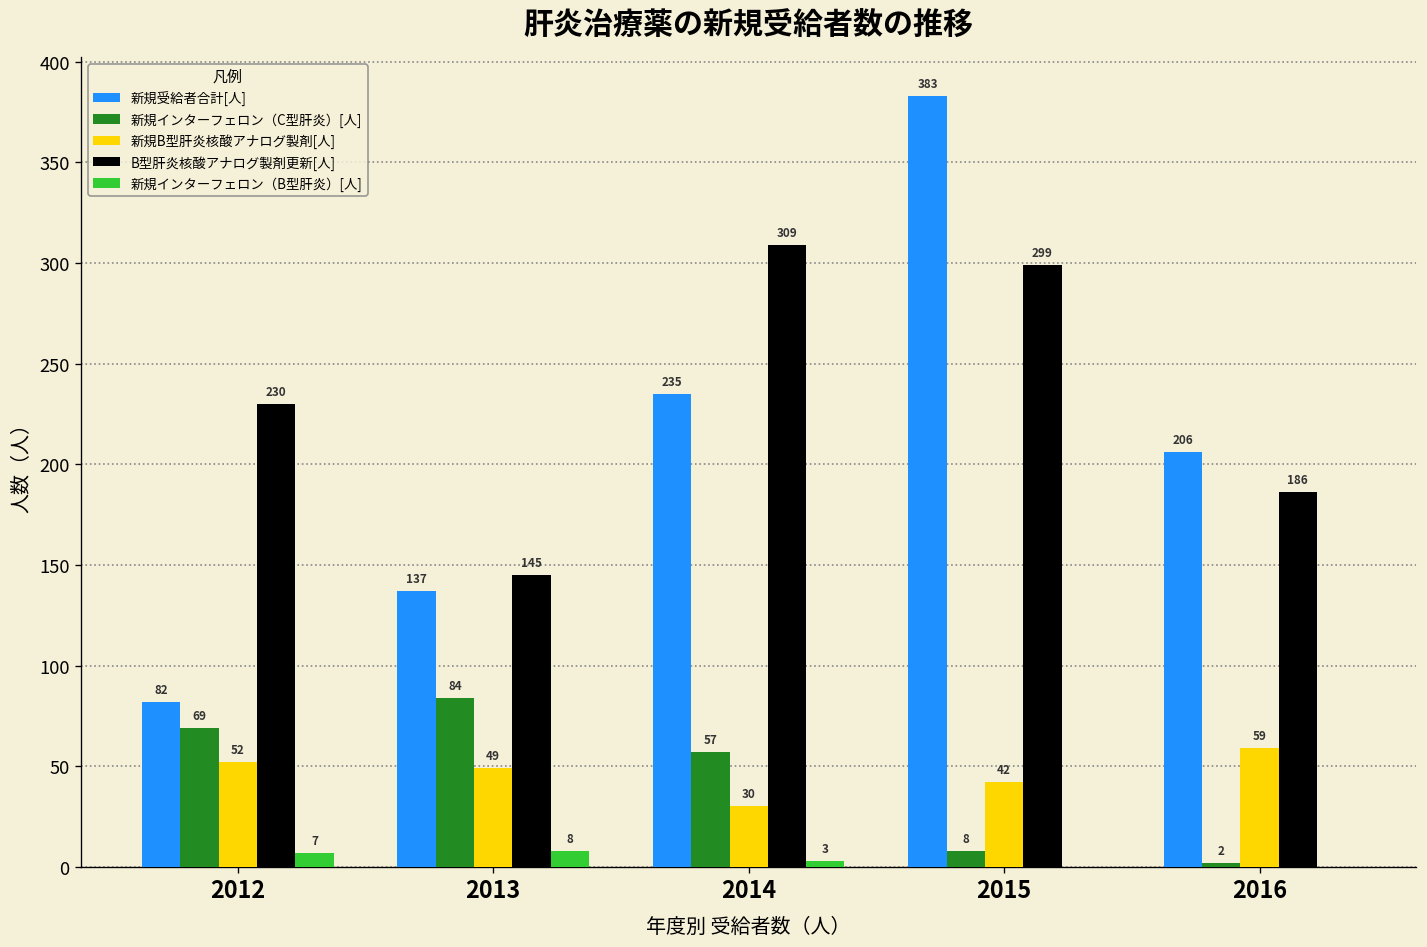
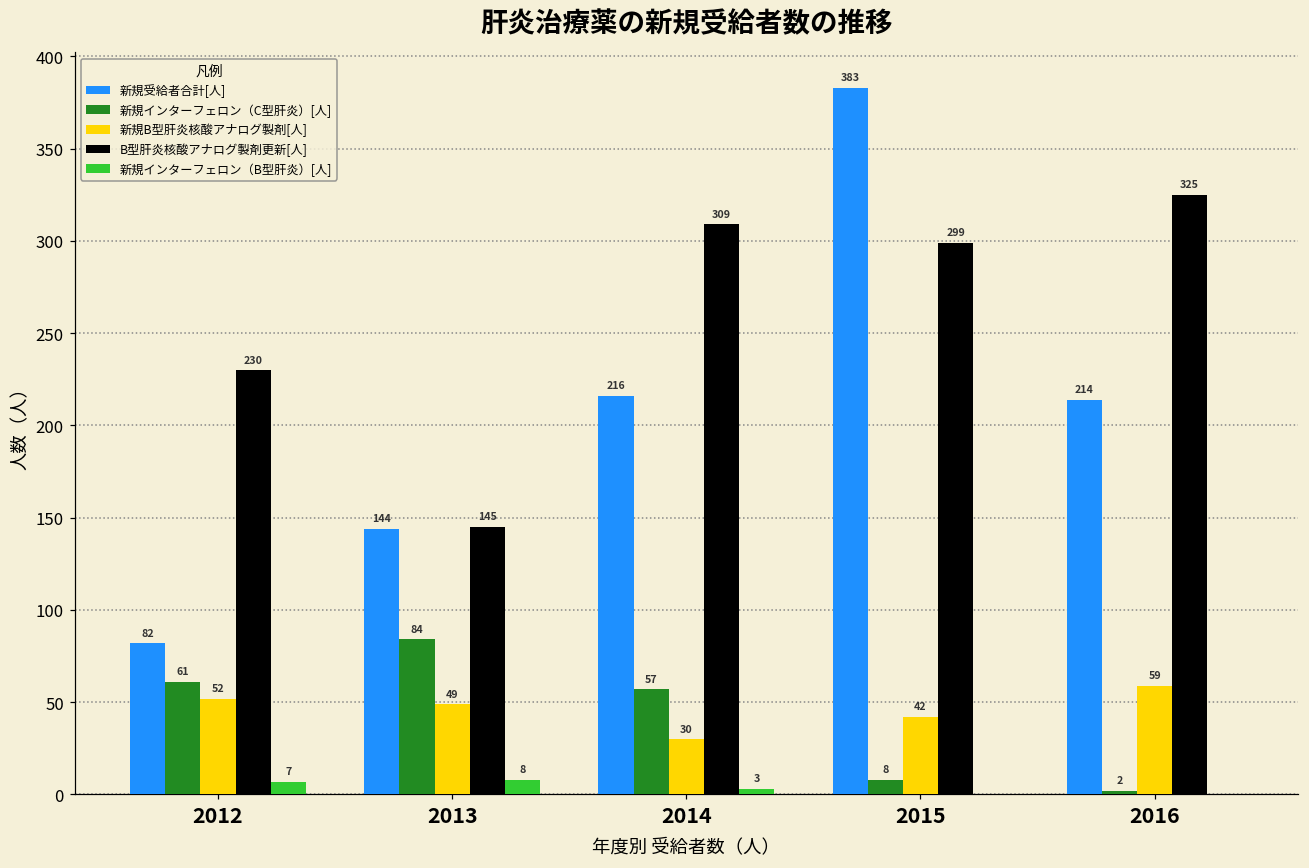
新規インターフェロン（C型肝炎）[人], 2012: 69 -> 61
新規受給者合計[人], 2013: 137 -> 144
新規受給者合計[人], 2014: 235 -> 216
新規受給者合計[人], 2016: 206 -> 214
B型肝炎核酸アナログ製剤更新[人], 2016: 186 -> 325
